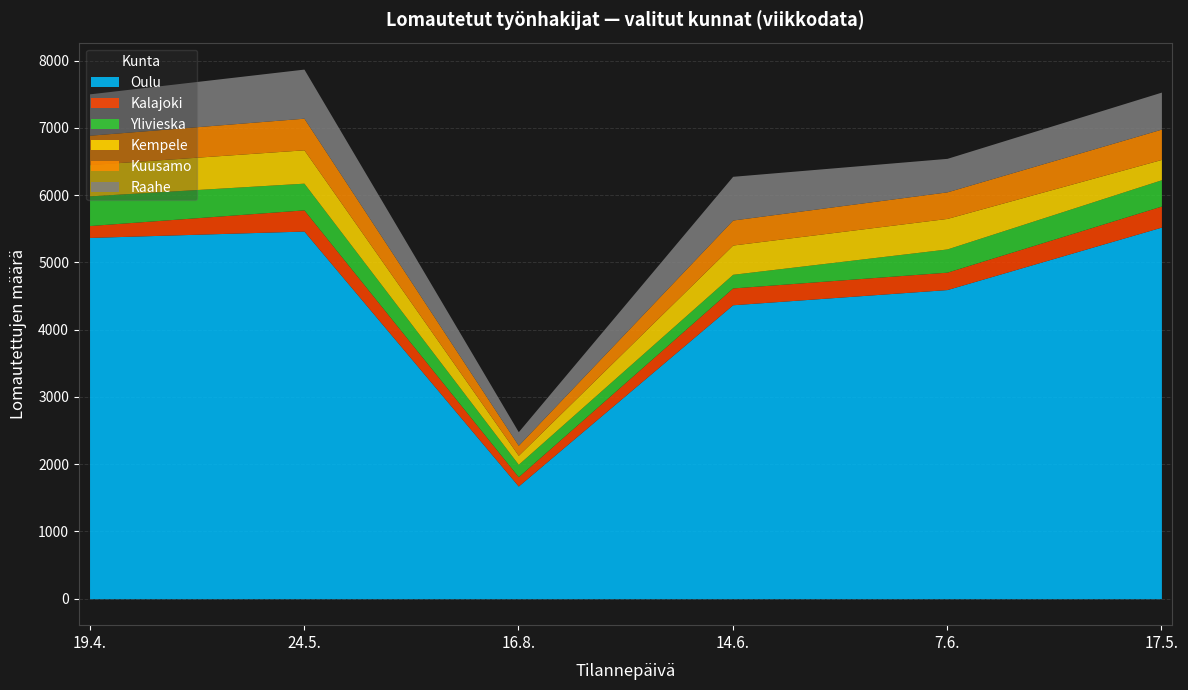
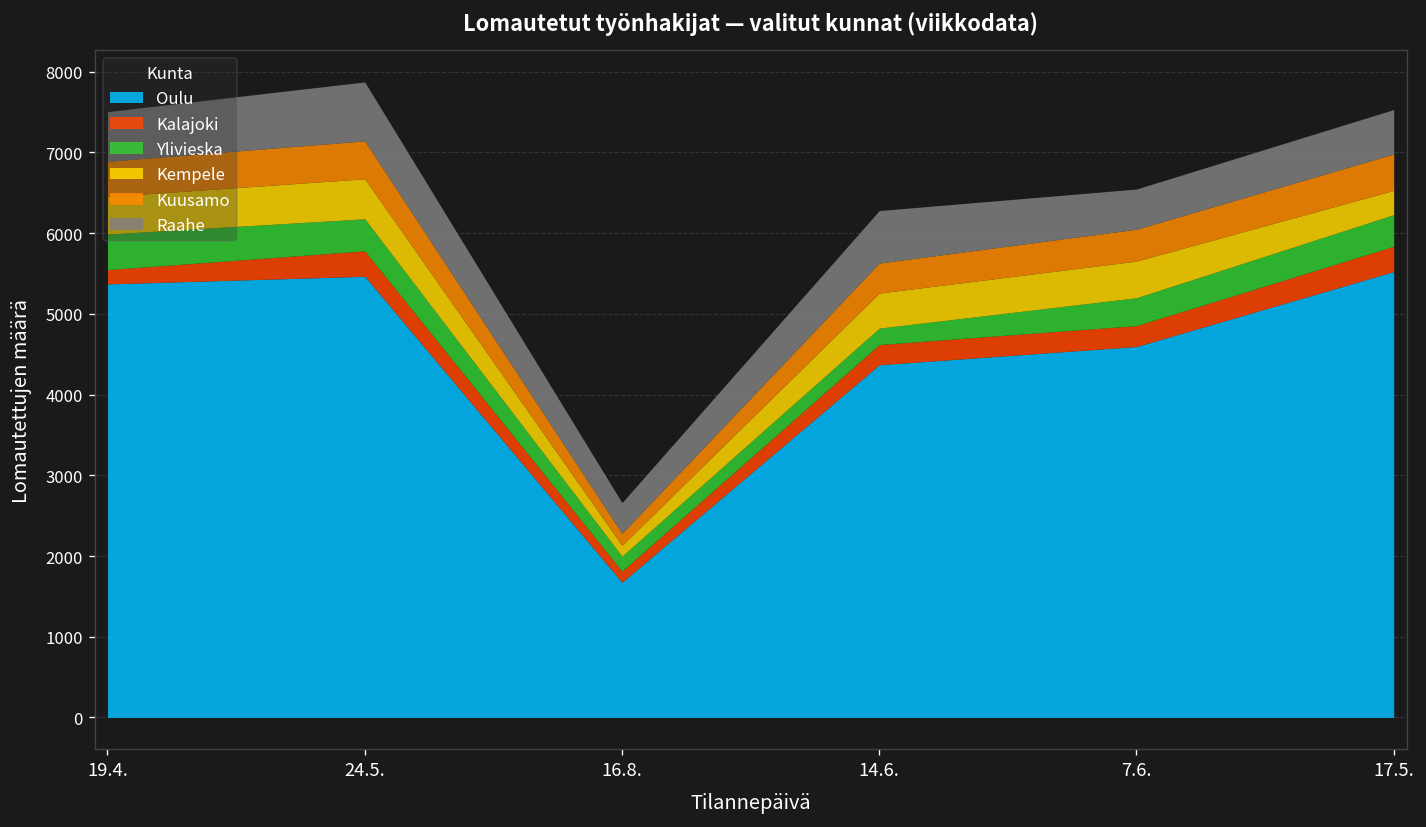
Raahe, 16.8.: 200 -> 400
